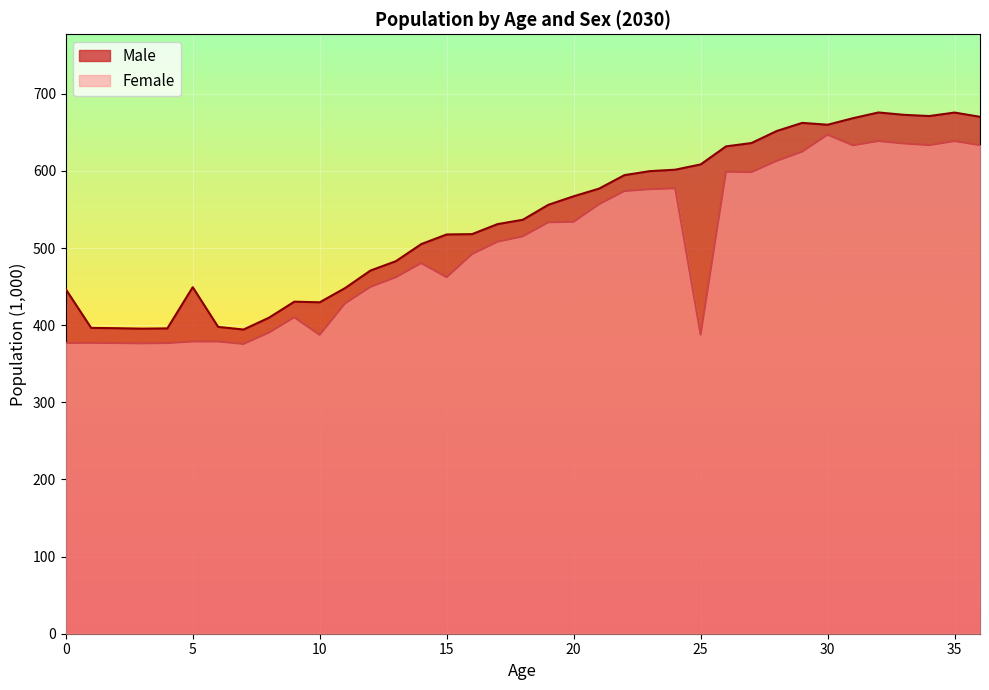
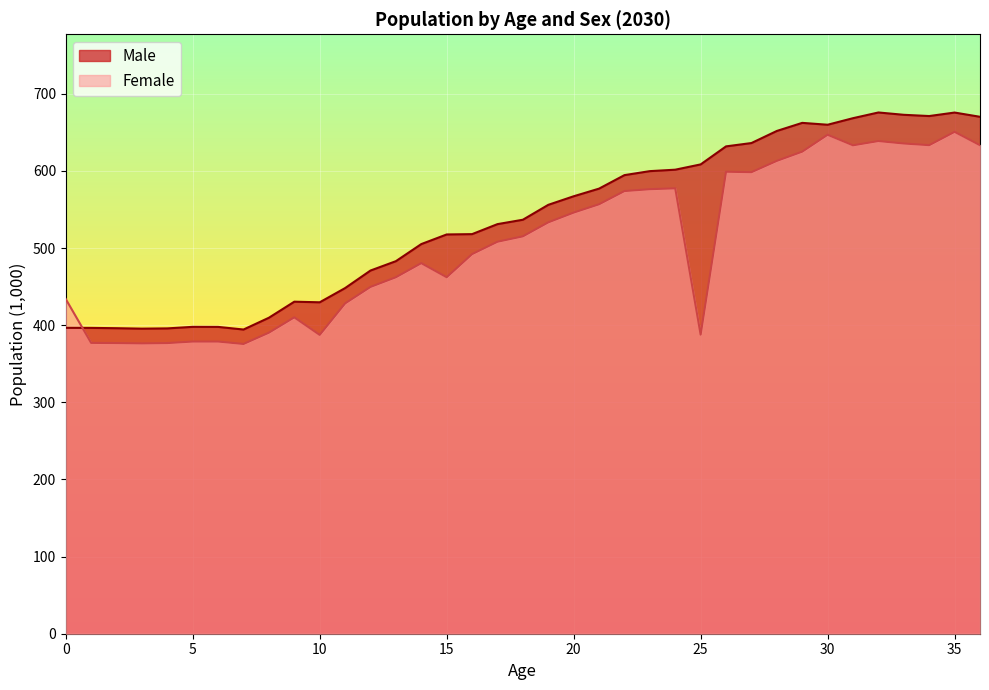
Male, 0: 450 -> 400
Female, 0: 380 -> 430
Male, 5: 450 -> 400
Female, 20: 530 -> 550
Female, 35: 640 -> 650
